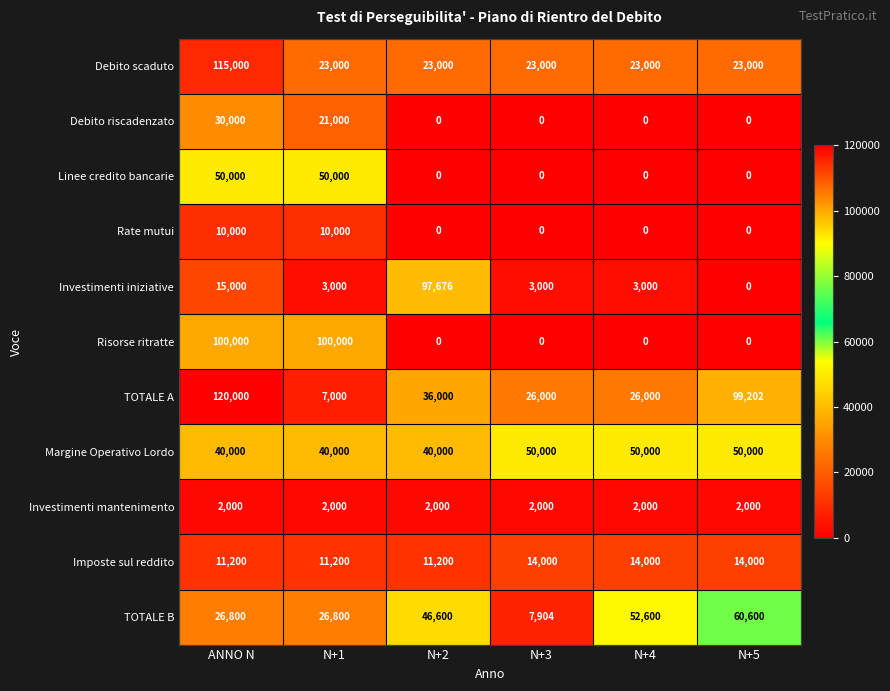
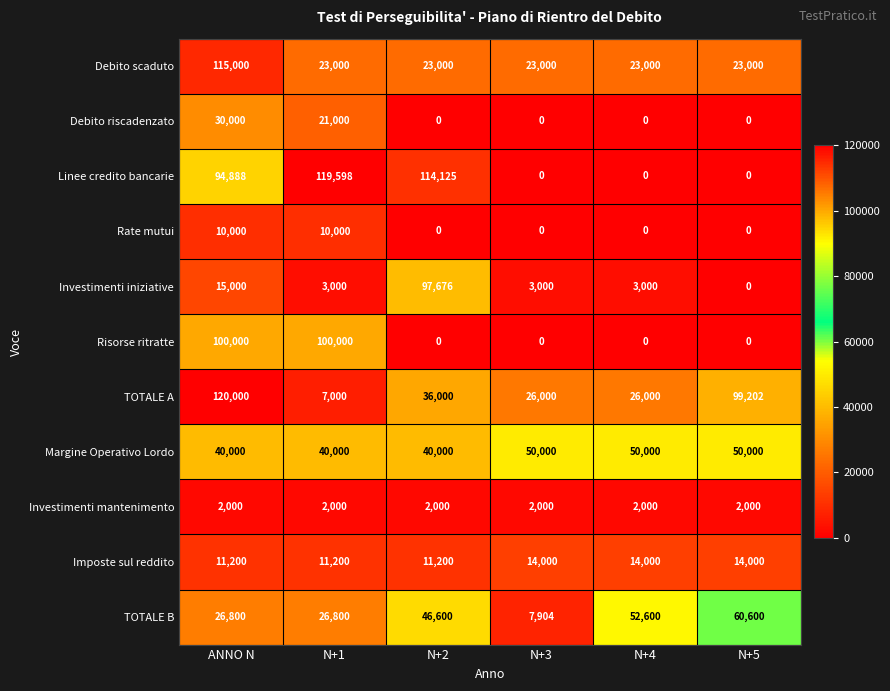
Linee credito bancarie, ANNO N: 50,000 -> 94,888
Linee credito bancarie, N+1: 50,000 -> 119,598
Linee credito bancarie, N+2: 0 -> 114,125
